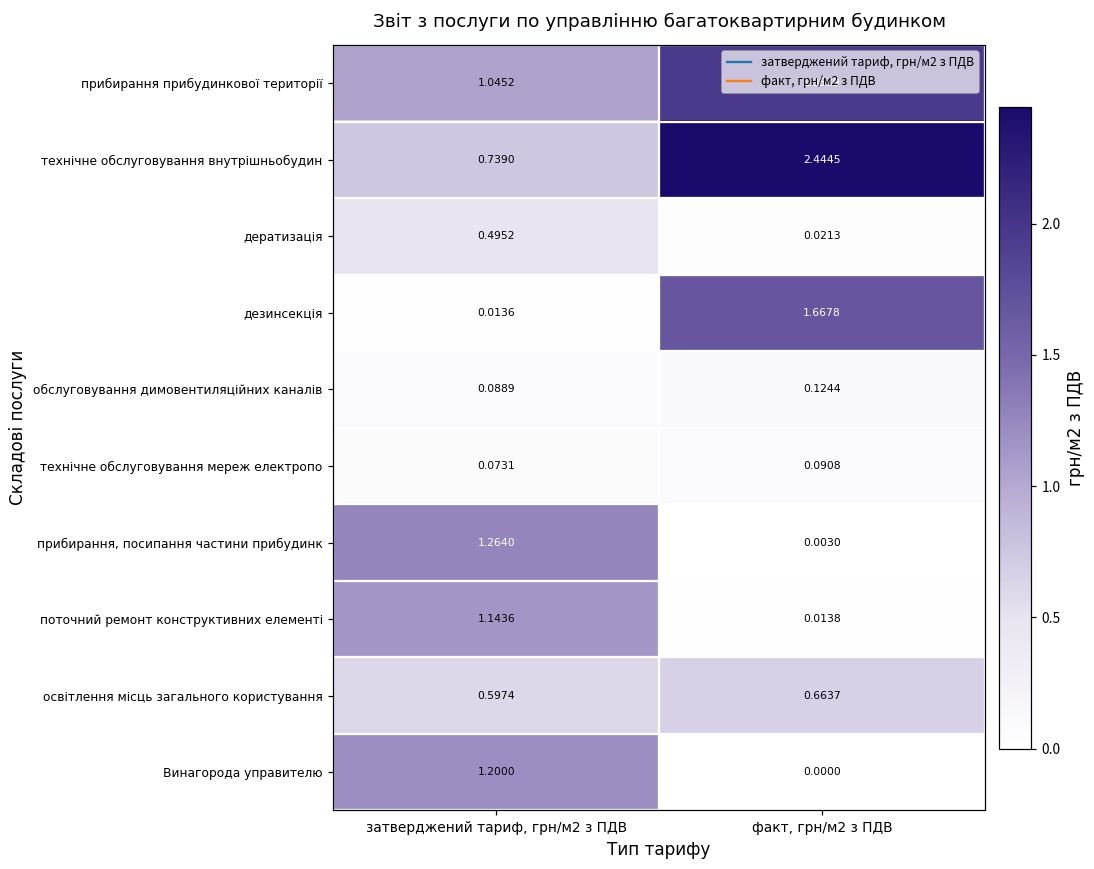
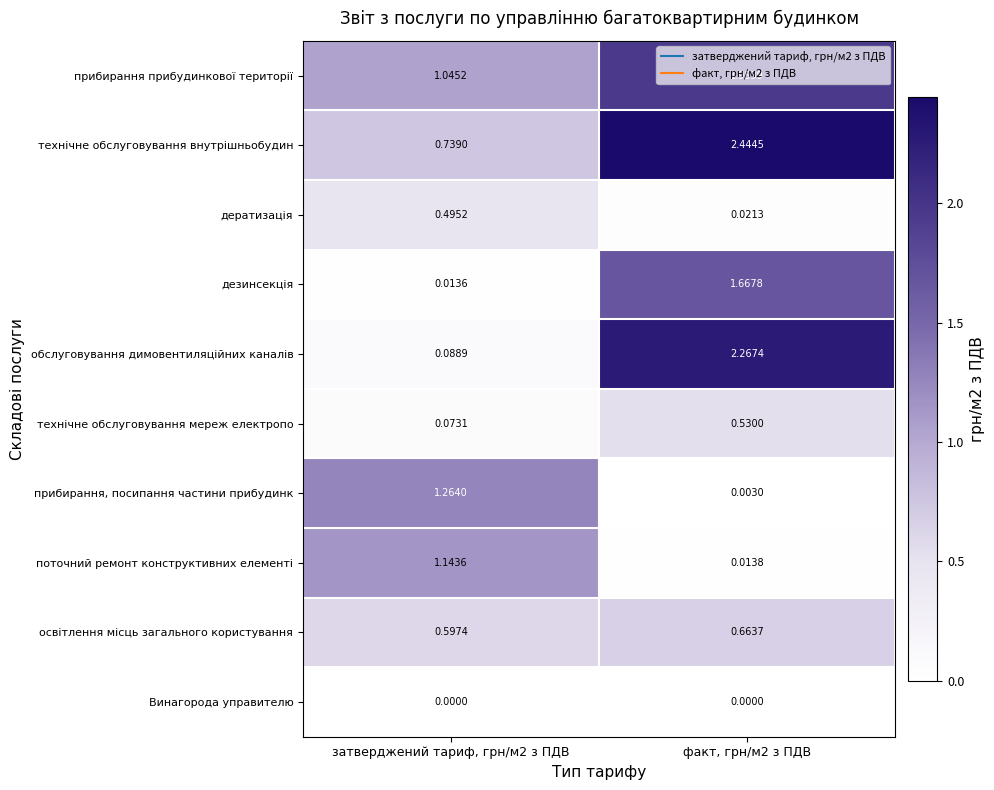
обслуговування димовентиляційних каналів, факт, грн/м2 з ПДВ: 0.1244 -> 2.2674
технічне обслуговування мереж електропо, факт, грн/м2 з ПДВ: 0.0908 -> 0.5300
Винагорода управителю, затверджений тариф, грн/м2 з ПДВ: 1.2000 -> 0.0000
